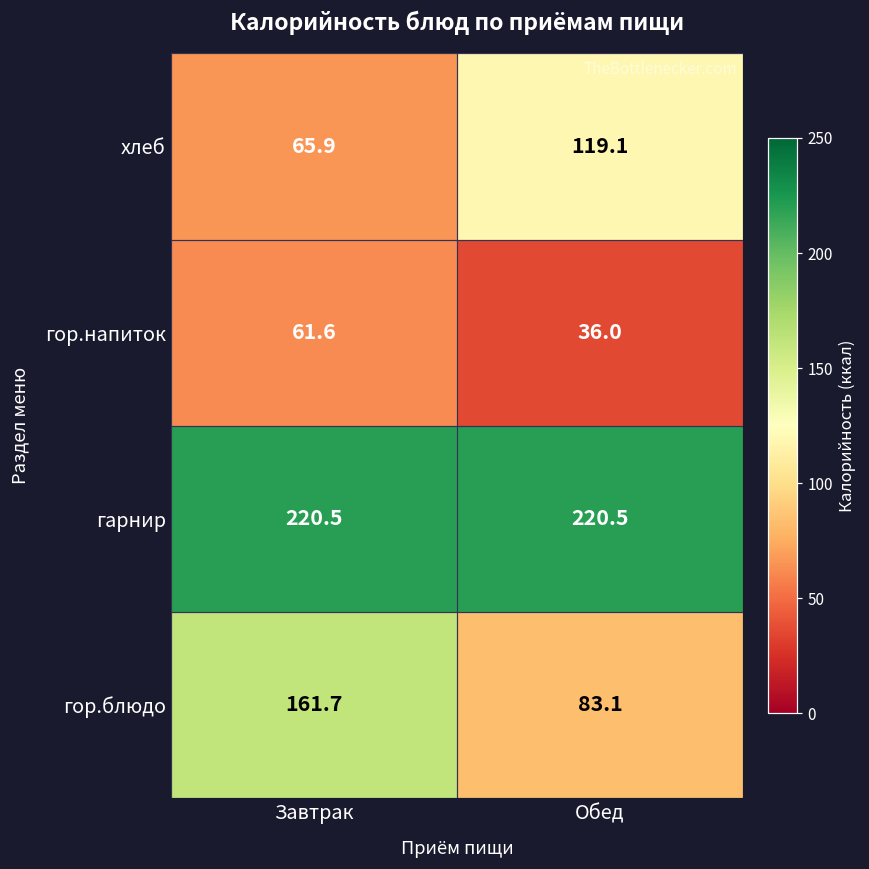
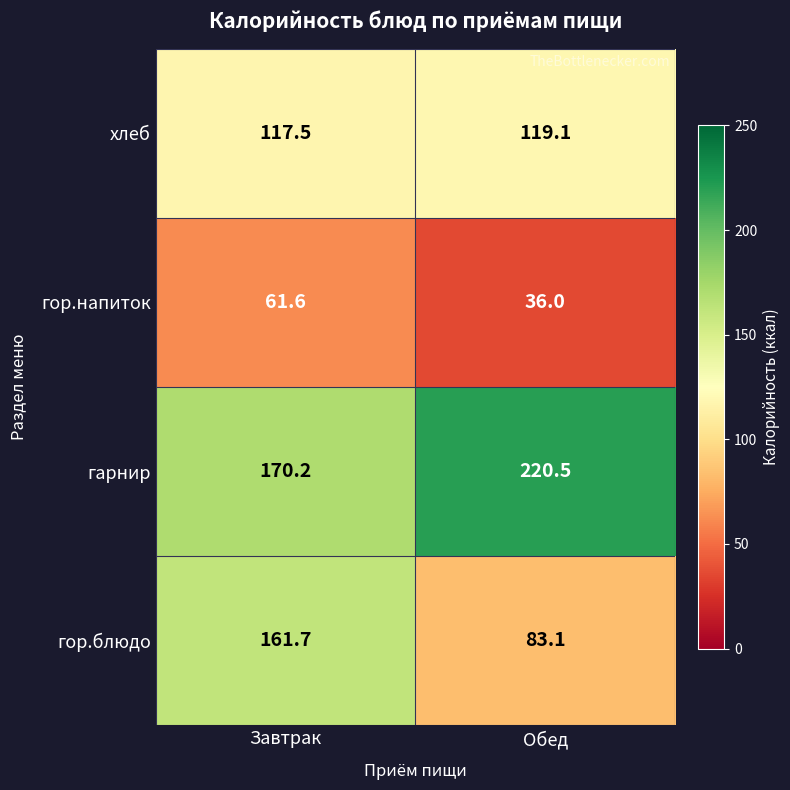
хлеб, Завтрак: 65.9 -> 117.5
гарнир, Завтрак: 220.5 -> 170.2
